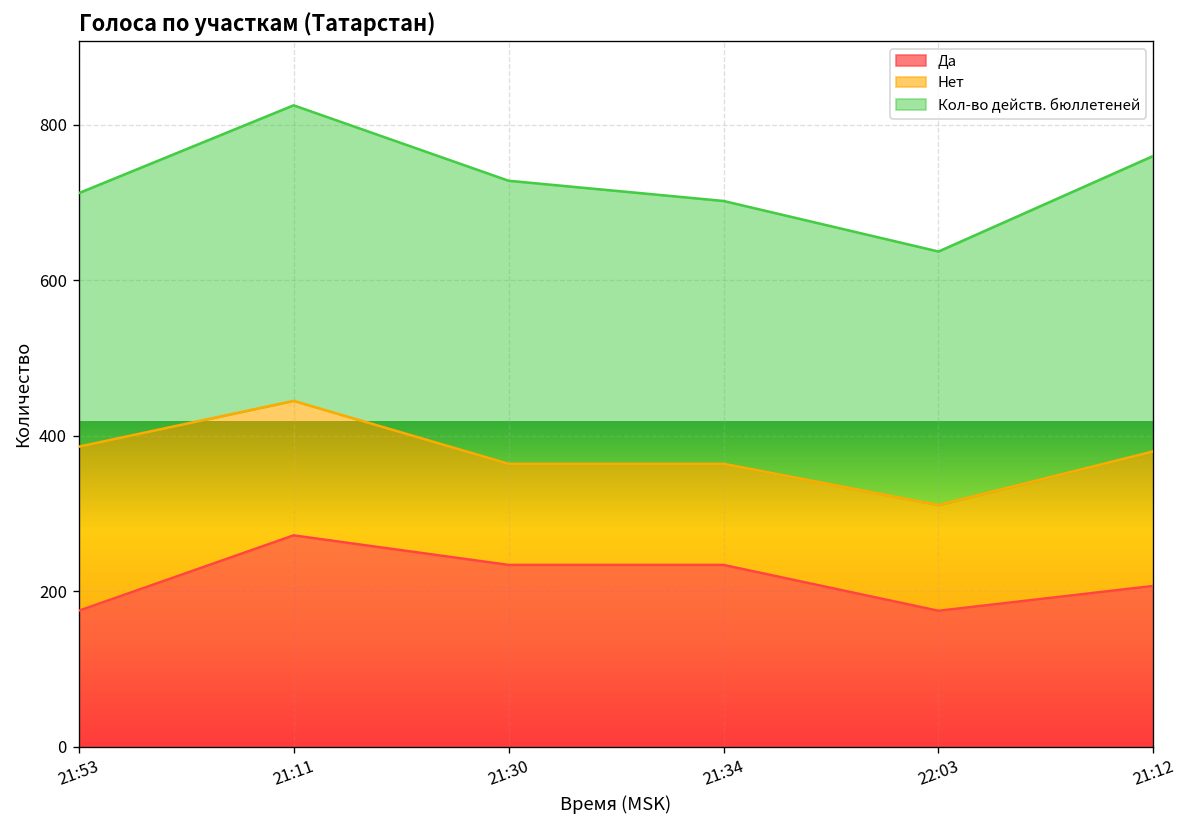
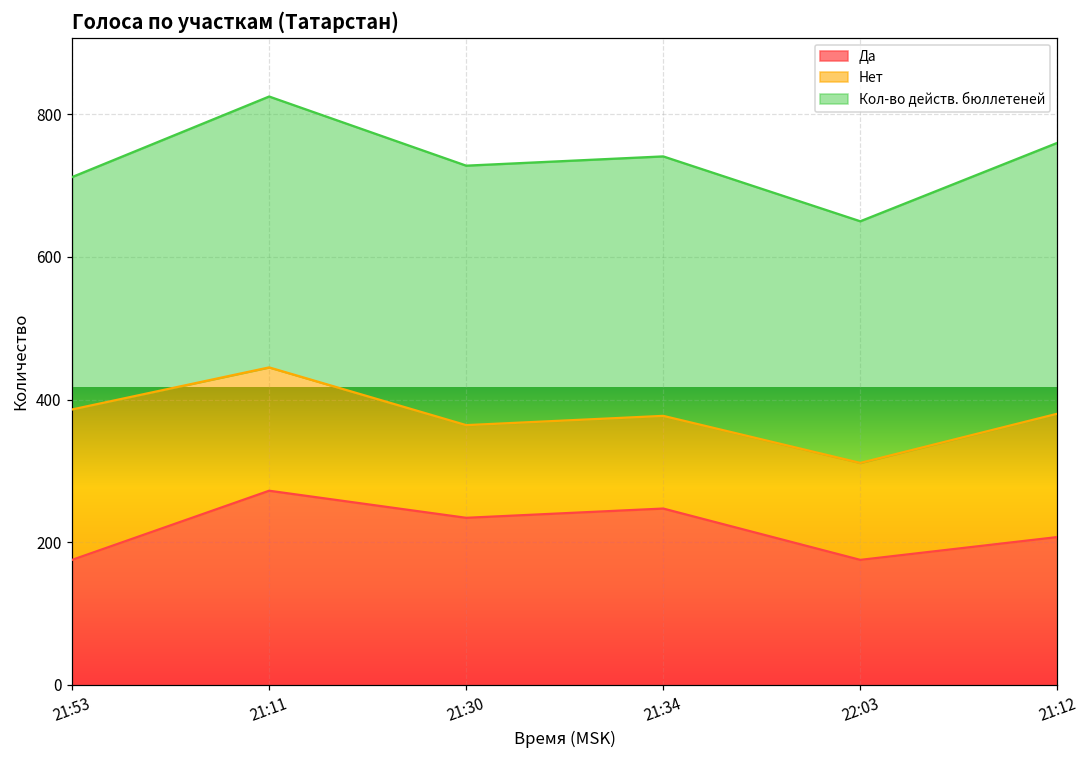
Да, 21:34: 230 -> 250
Кол-во действ. бюллетеней, 21:34: 340 -> 360
Кол-во действ. бюллетеней, 22:03: 330 -> 340
